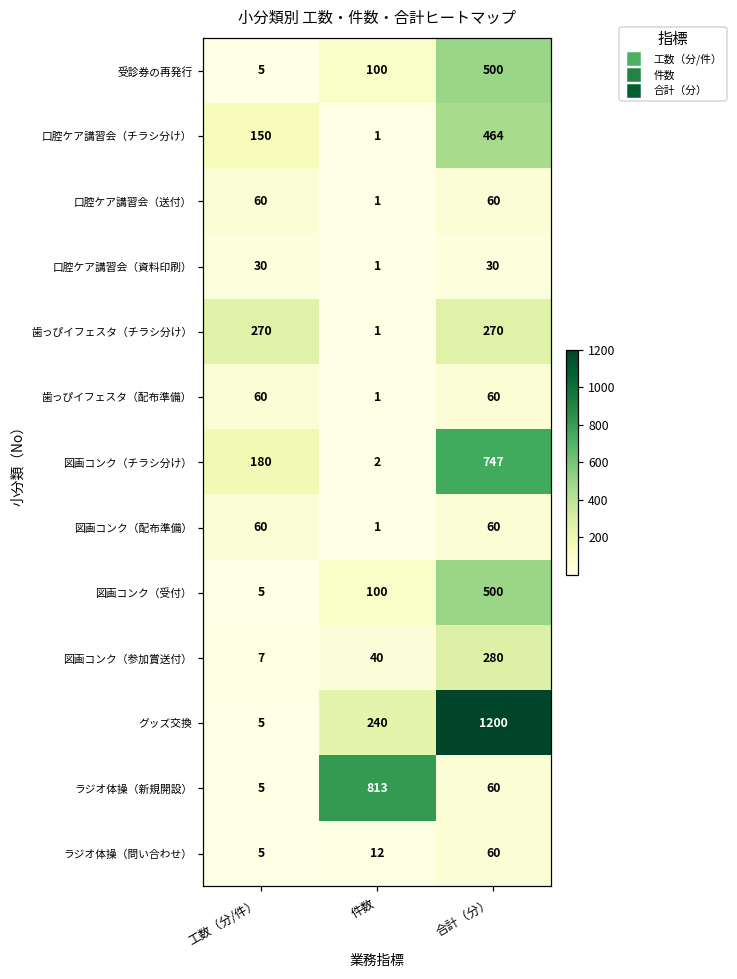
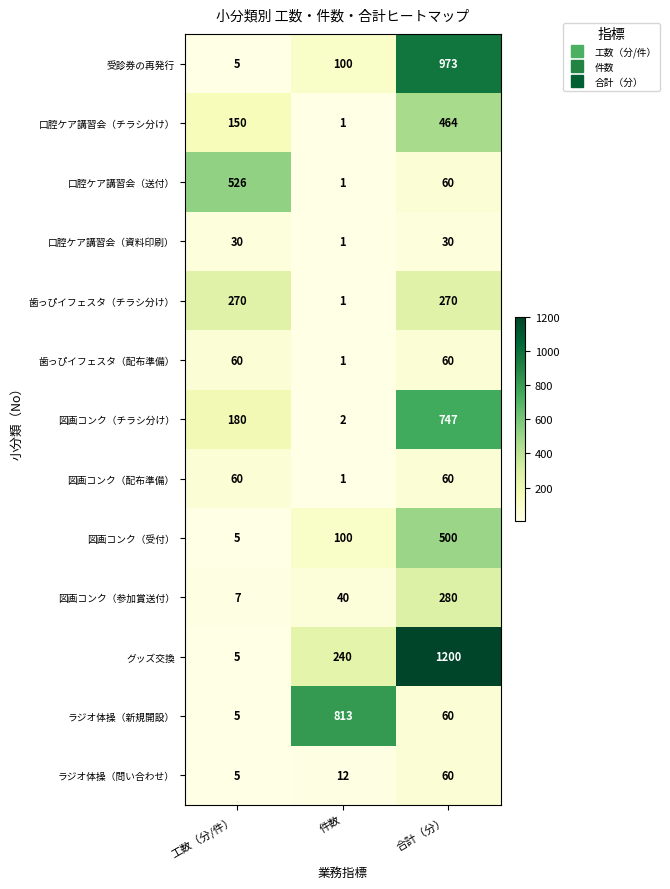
受診券の再発行, 合計（分）: 500 -> 973
口腔ケア講習会（送付）, 工数（分/件）: 60 -> 526
